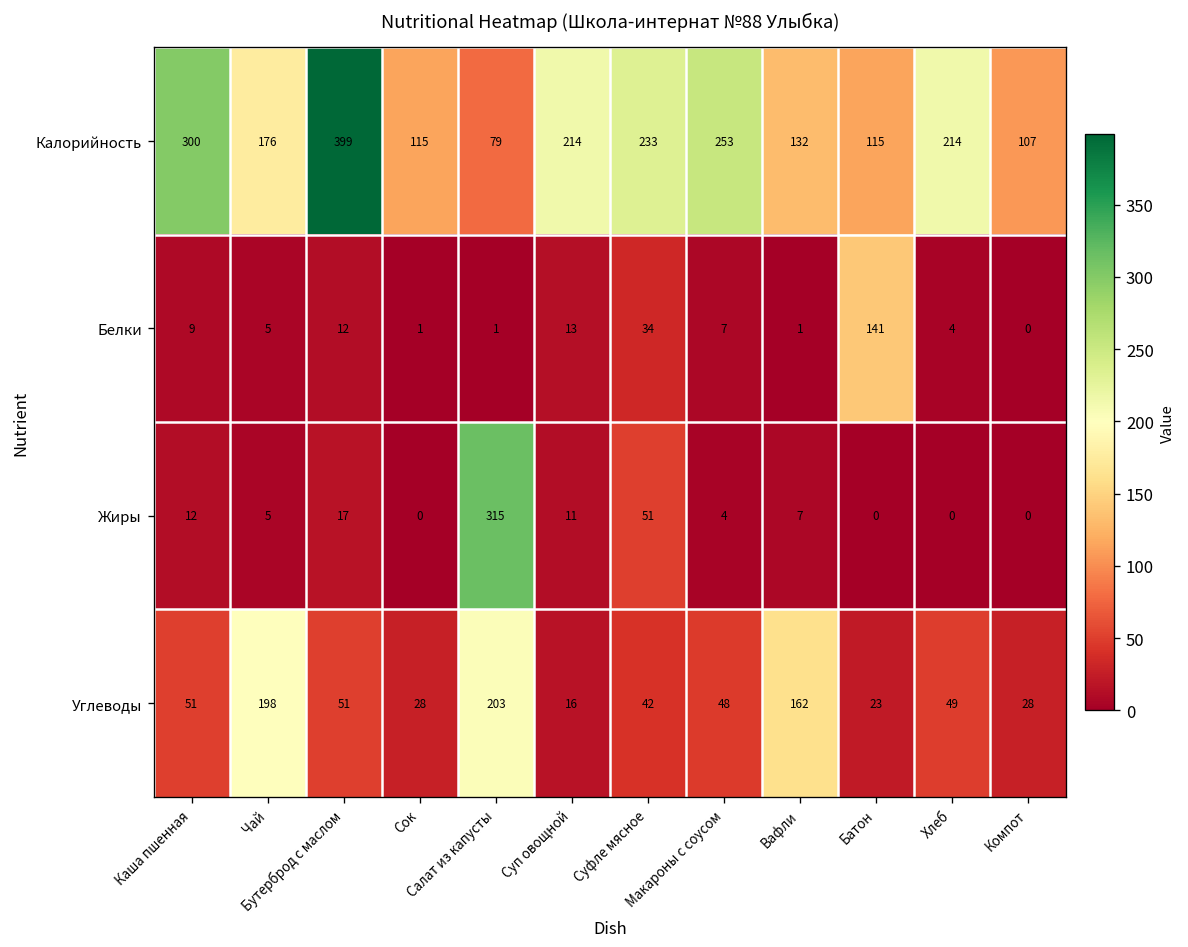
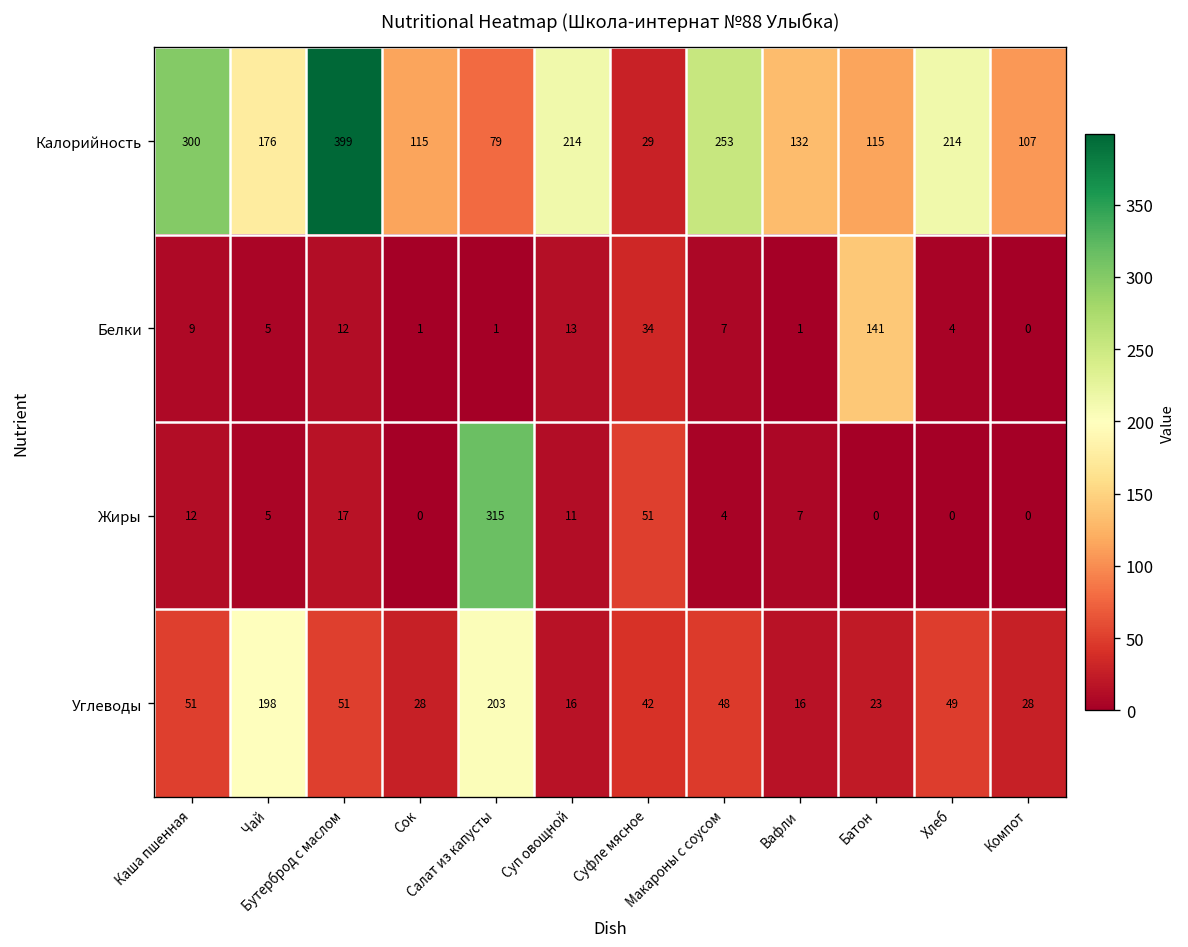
Калорийность, Суфле мясное: 233 -> 29
Углеводы, Вафли: 162 -> 16
